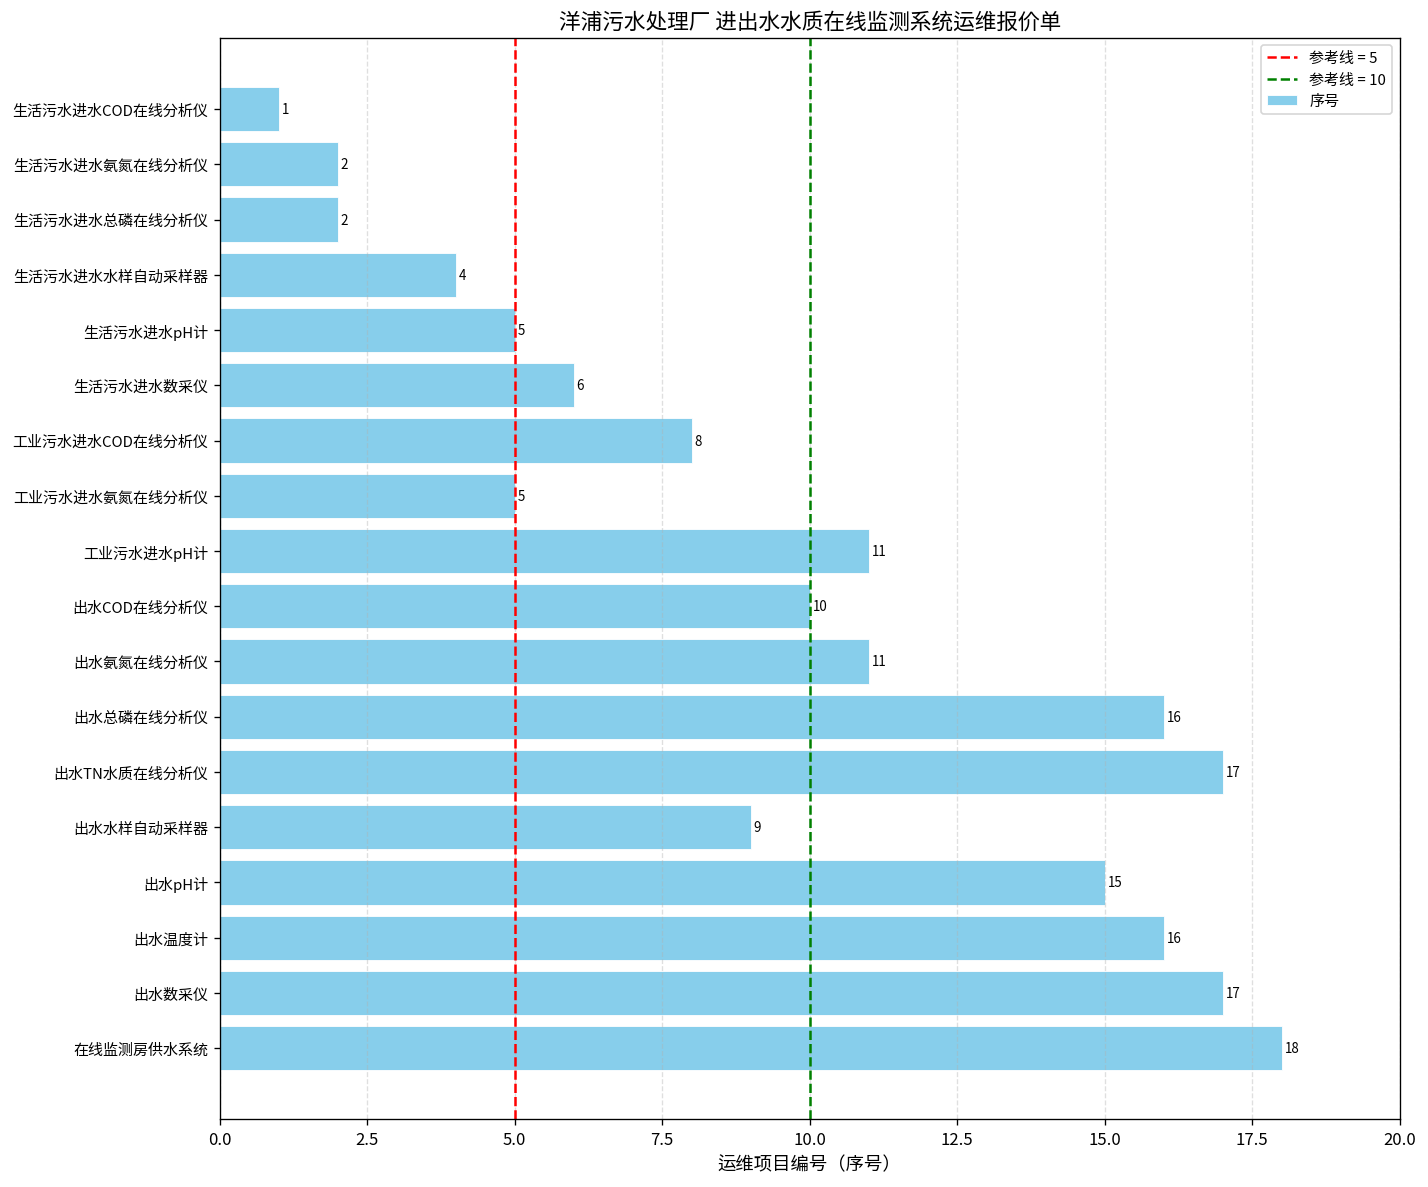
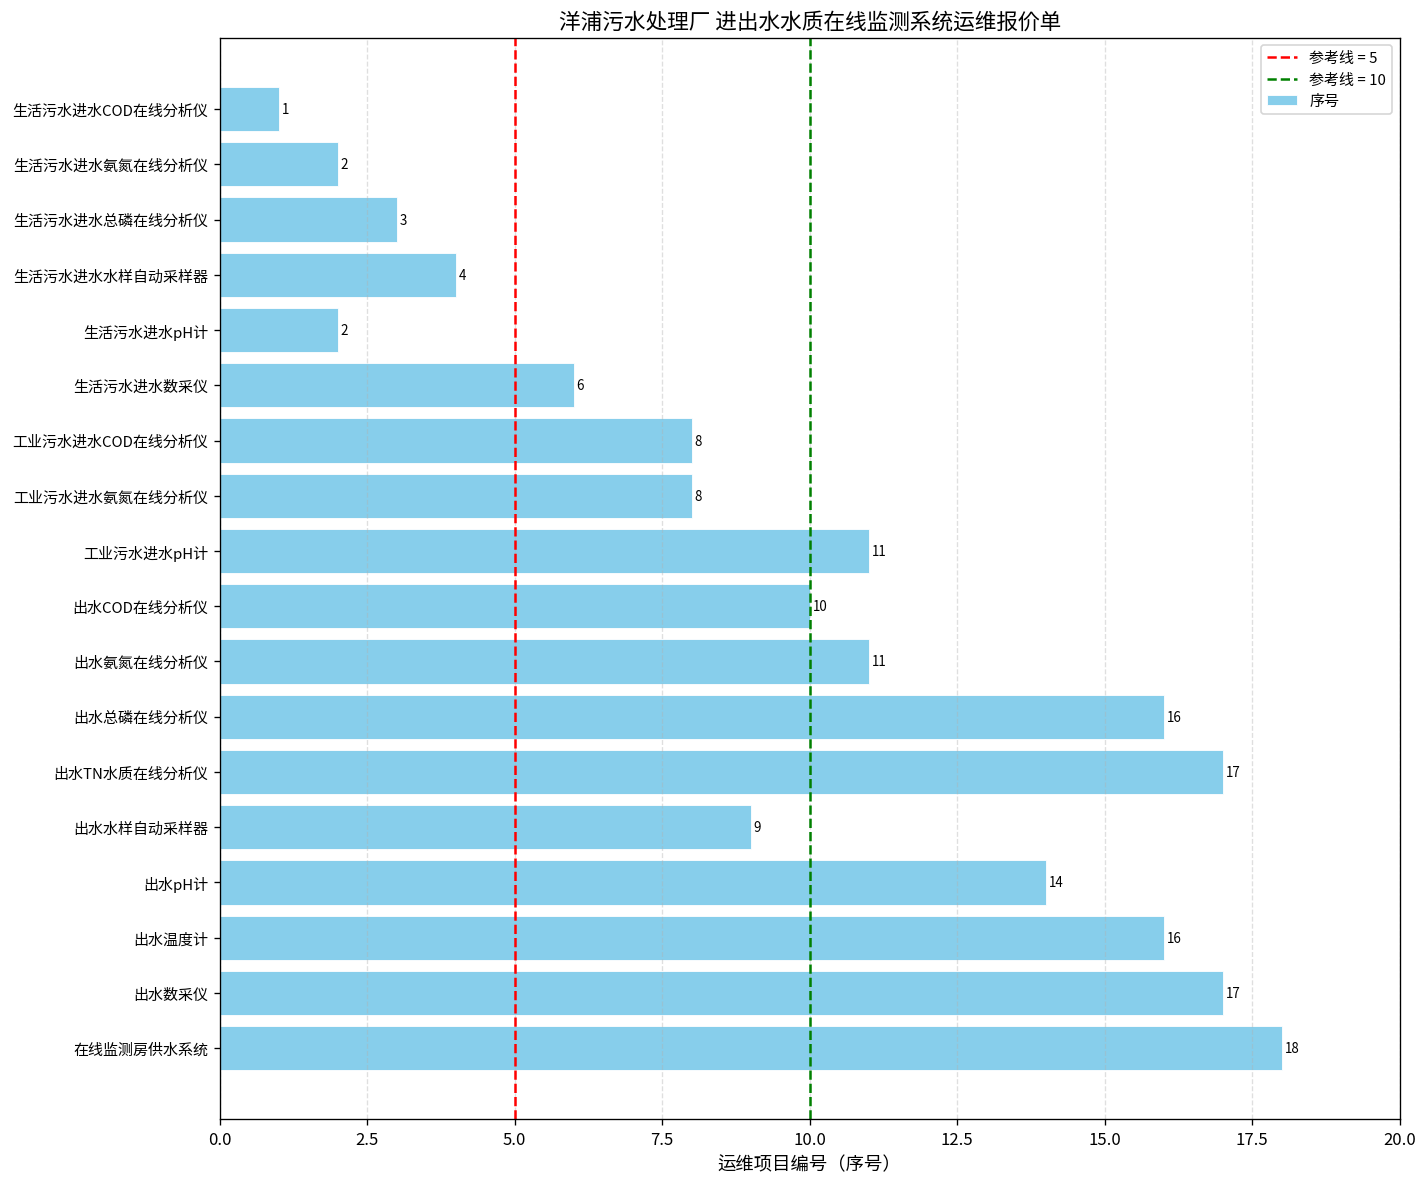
生活污水进水总磷在线分析仪: 2 -> 3
生活污水进水pH计: 5 -> 2
工业污水进水氨氮在线分析仪: 5 -> 8
出水pH计: 15 -> 14
